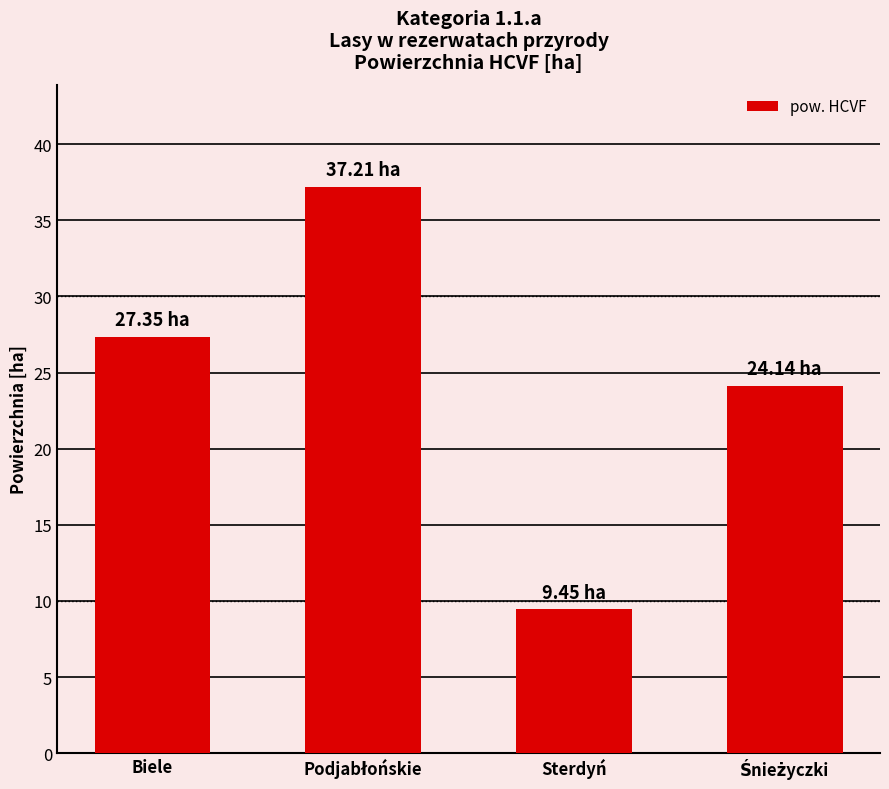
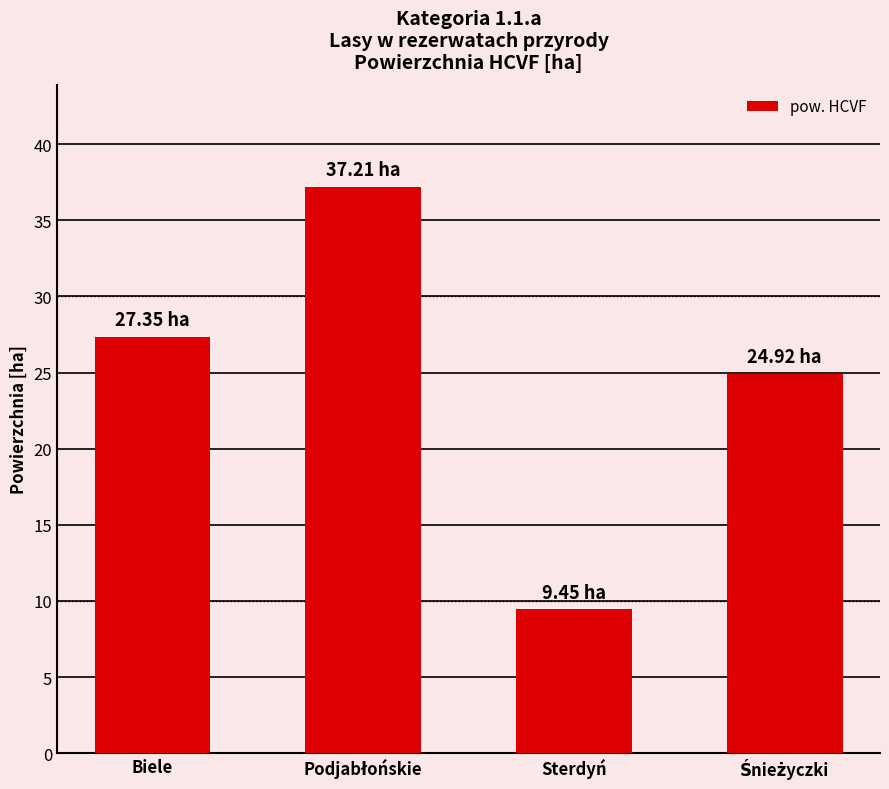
Śnieżyczki: 24.14 -> 24.92
